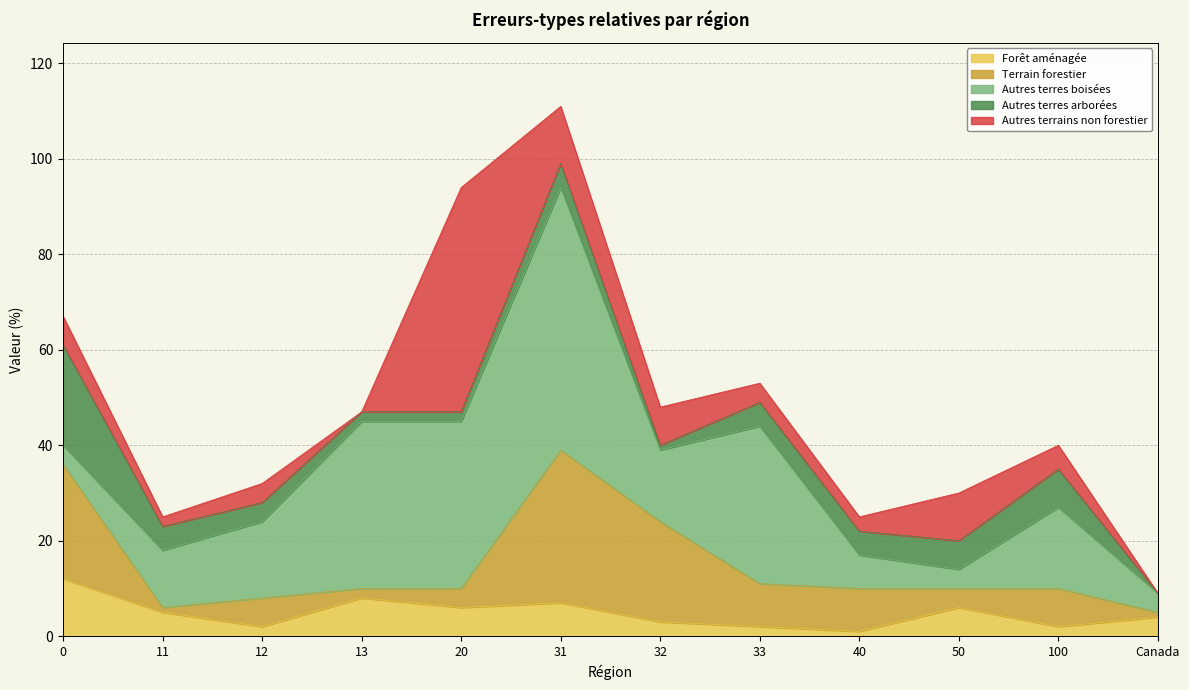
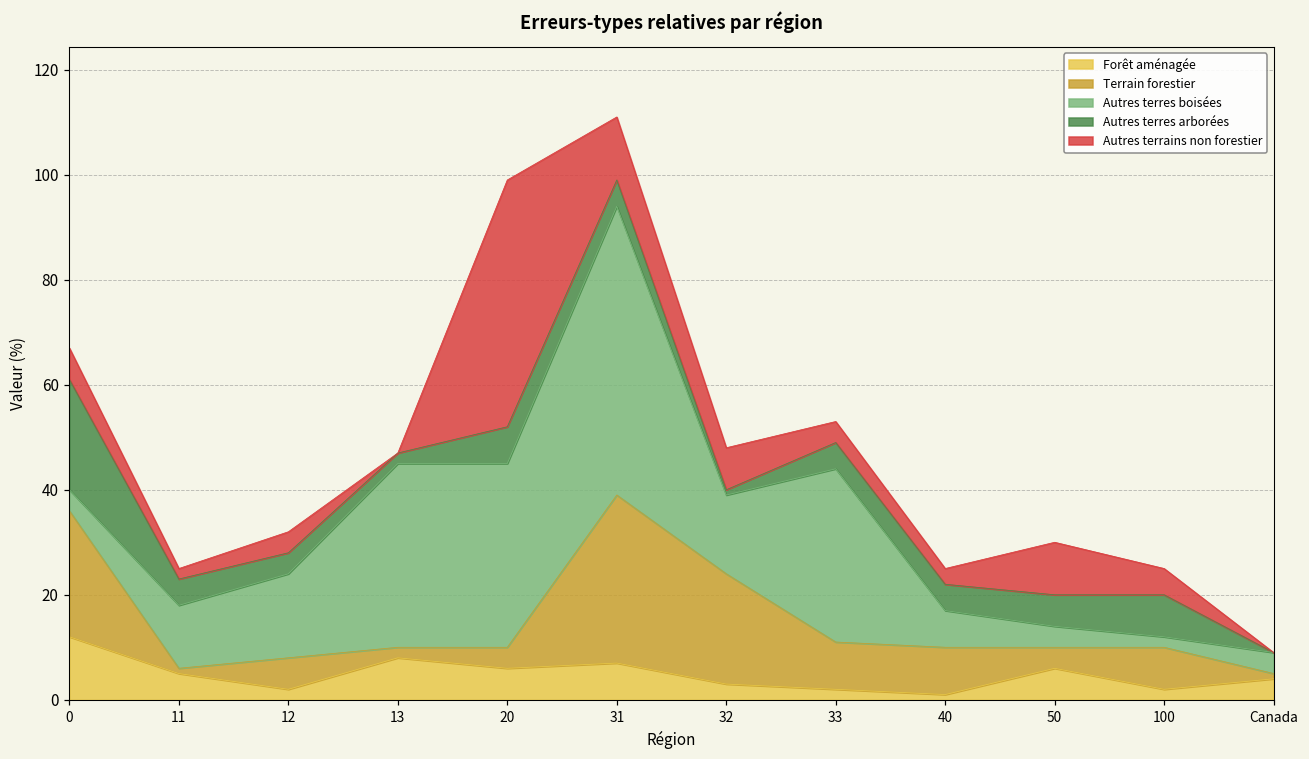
Autres terres arborées, 20: 2 -> 7
Autres terres boisées, 100: 17 -> 2
